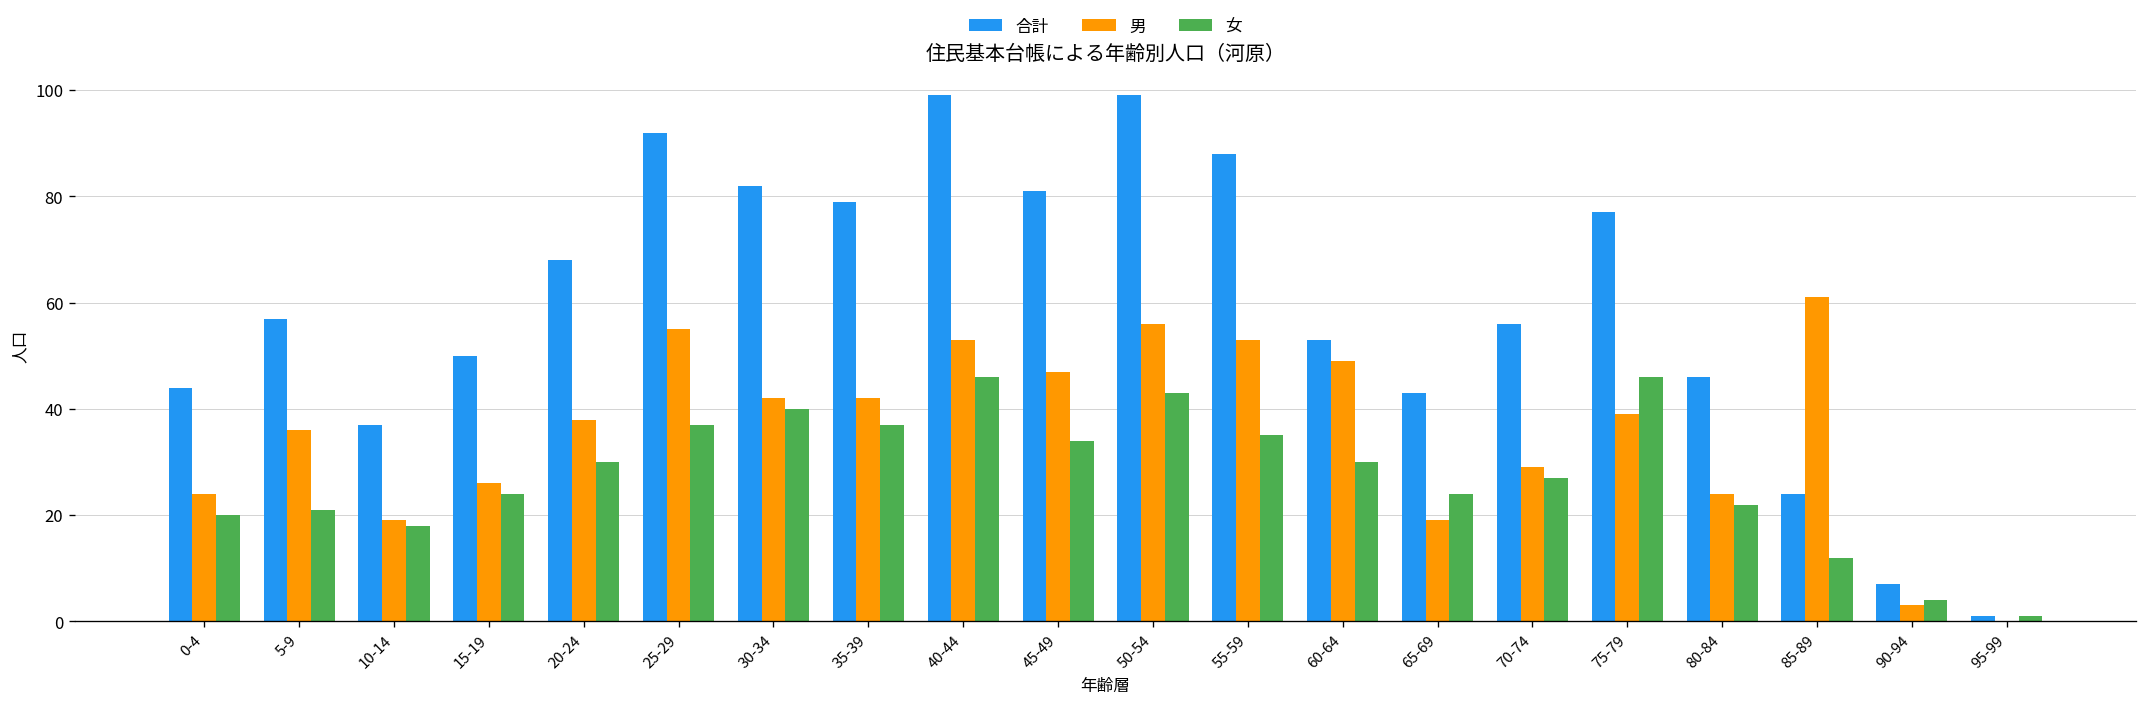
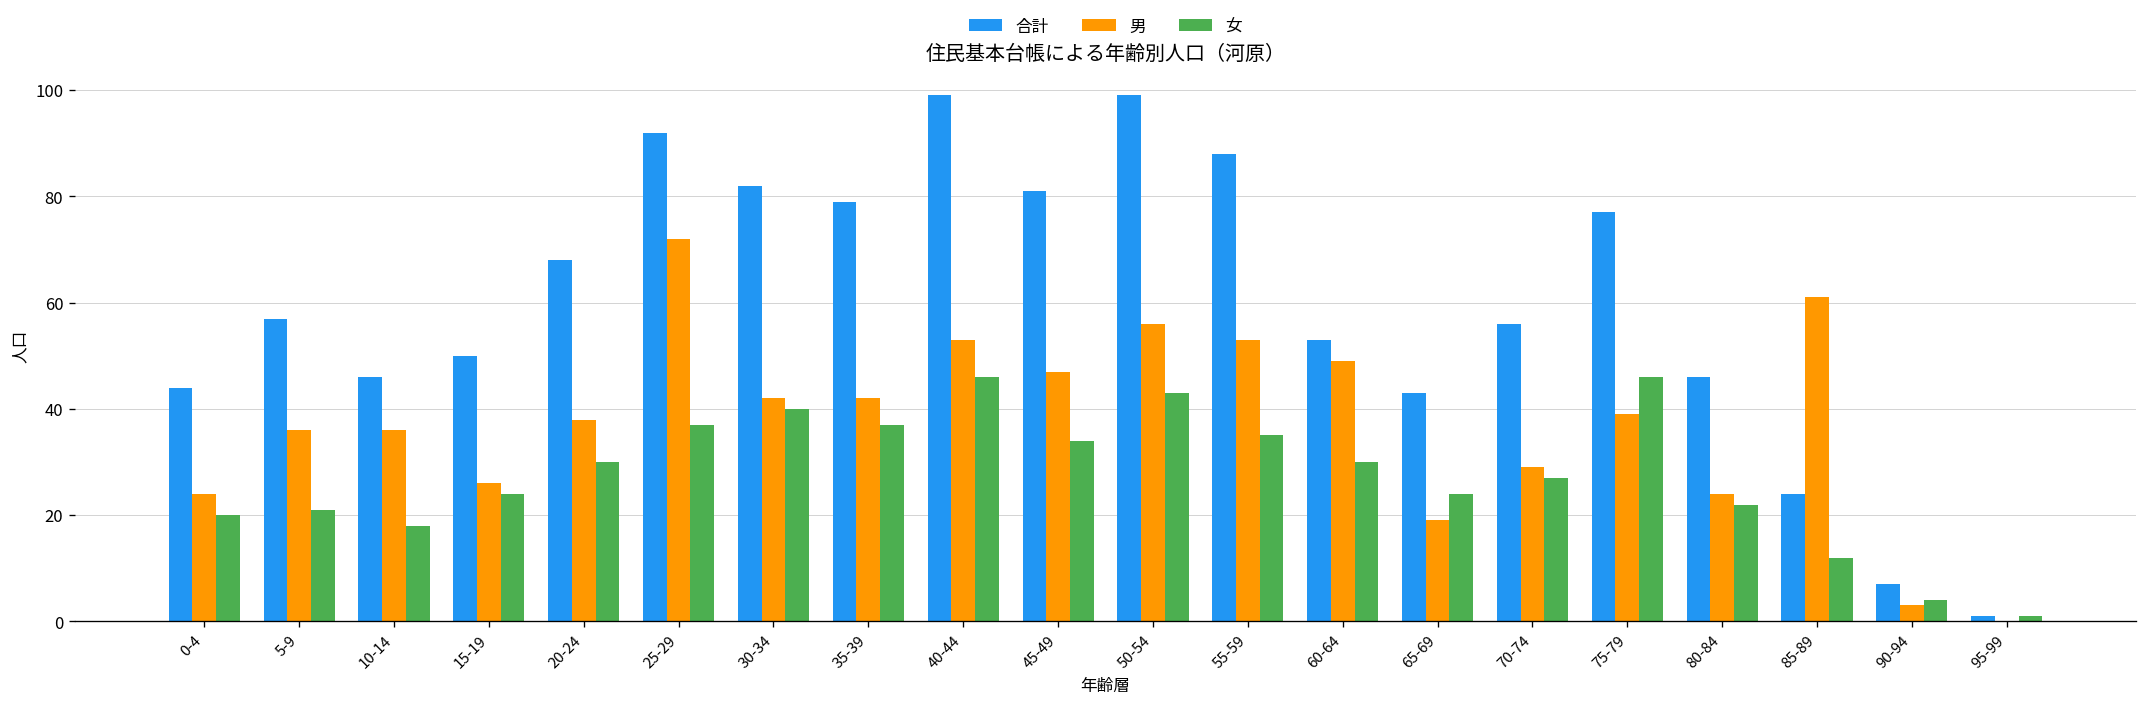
合計, 10-14: 37 -> 46
男, 10-14: 19 -> 36
男, 25-29: 55 -> 72
